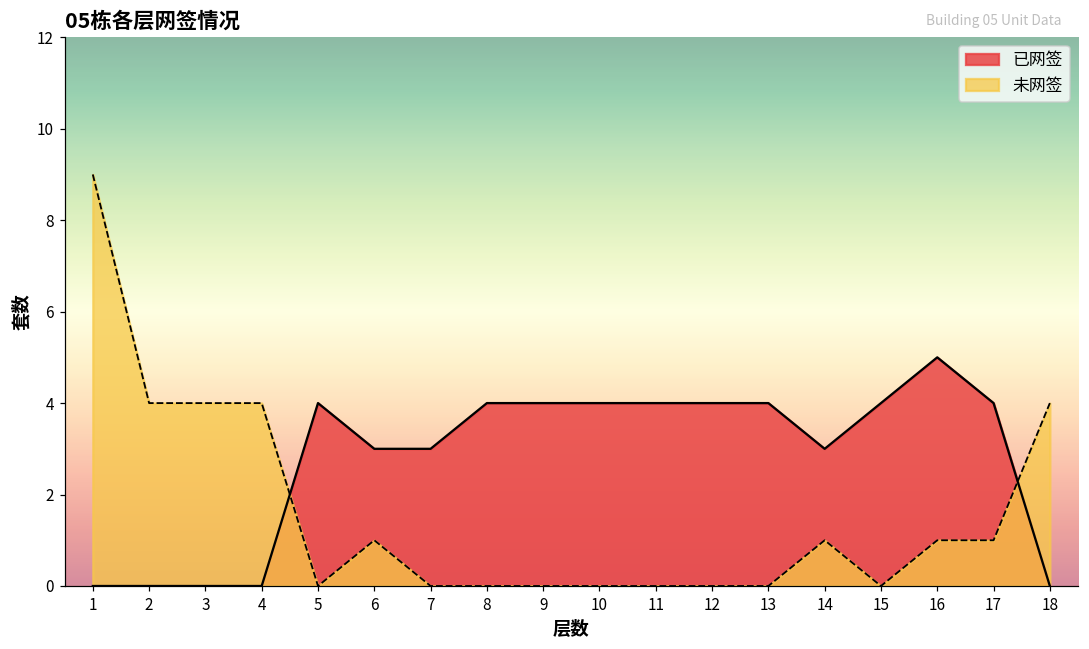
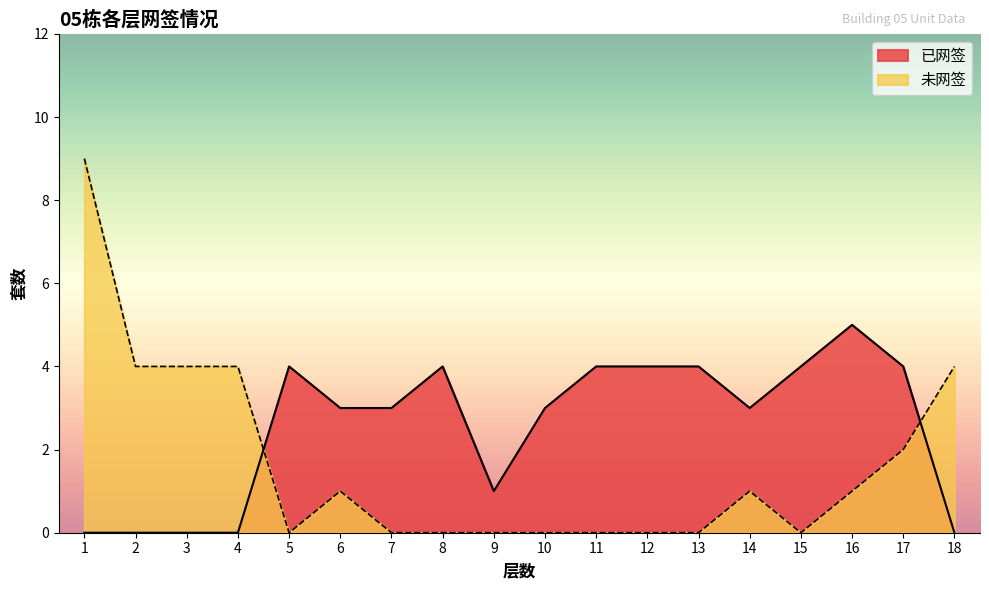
已网签, 9: 4 -> 1
已网签, 10: 4 -> 3
未网签, 17: 1 -> 2
